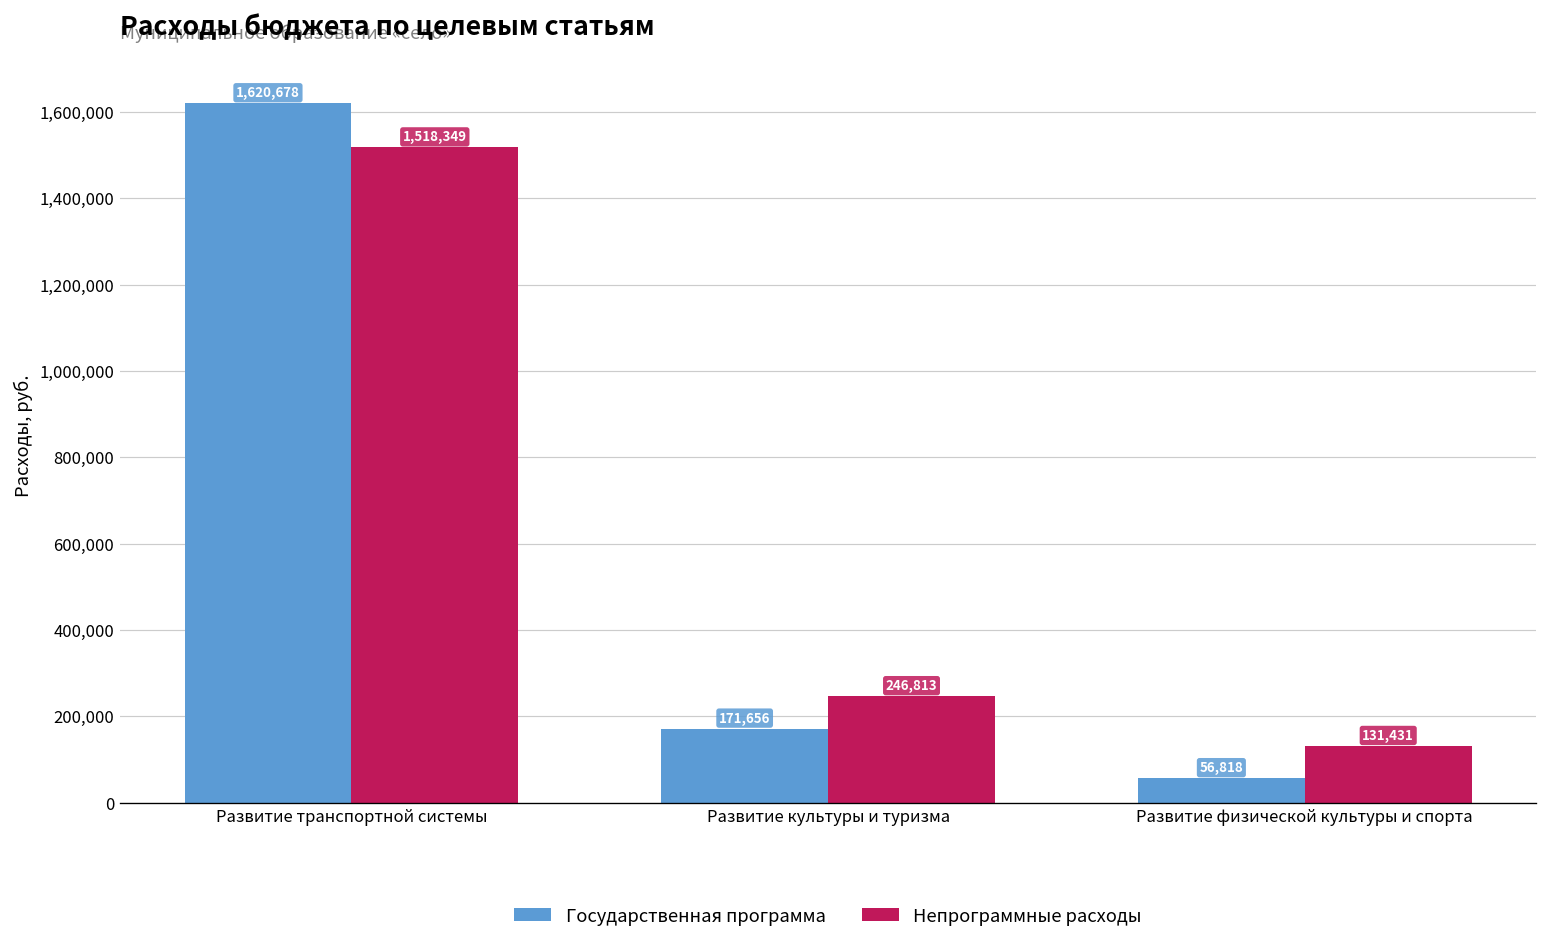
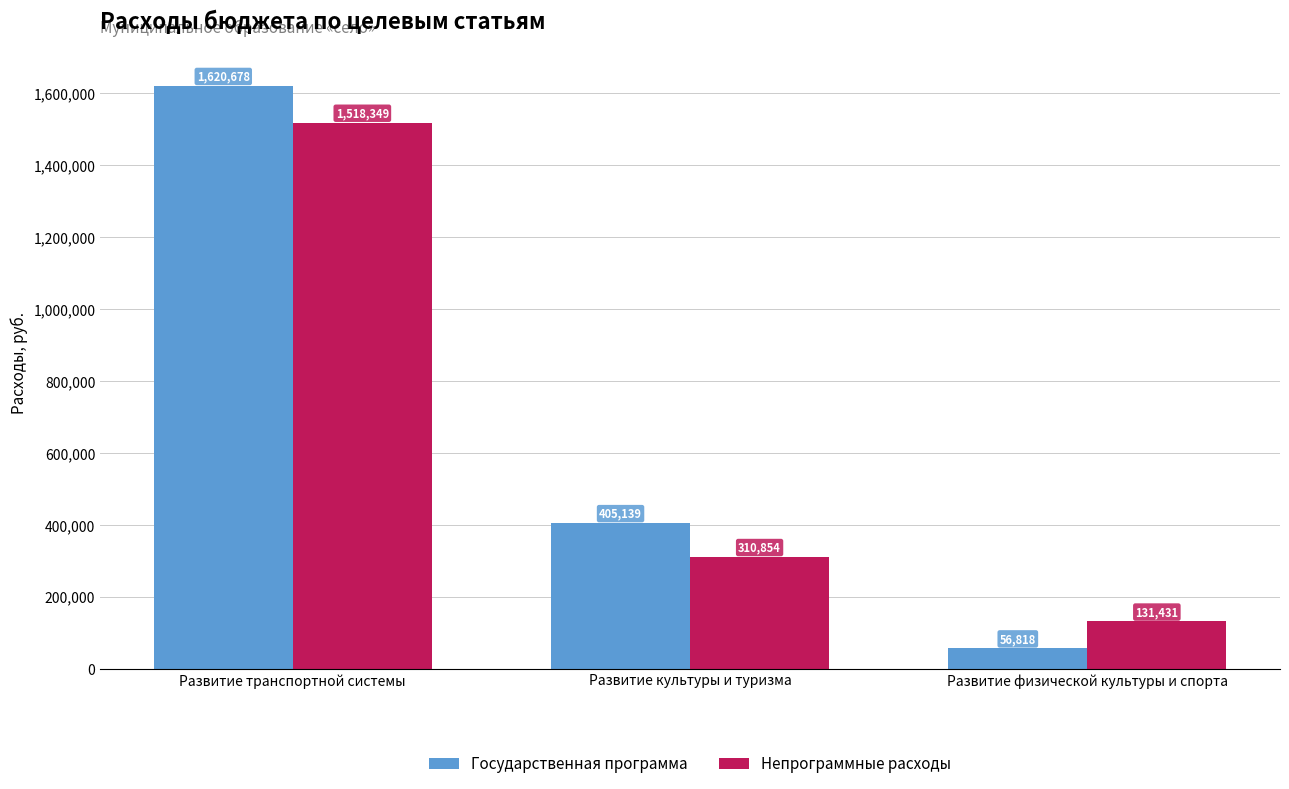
Государственная программа, Развитие культуры и туризма: 171,656 -> 405,139
Непрограммные расходы, Развитие культуры и туризма: 246,813 -> 310,854
